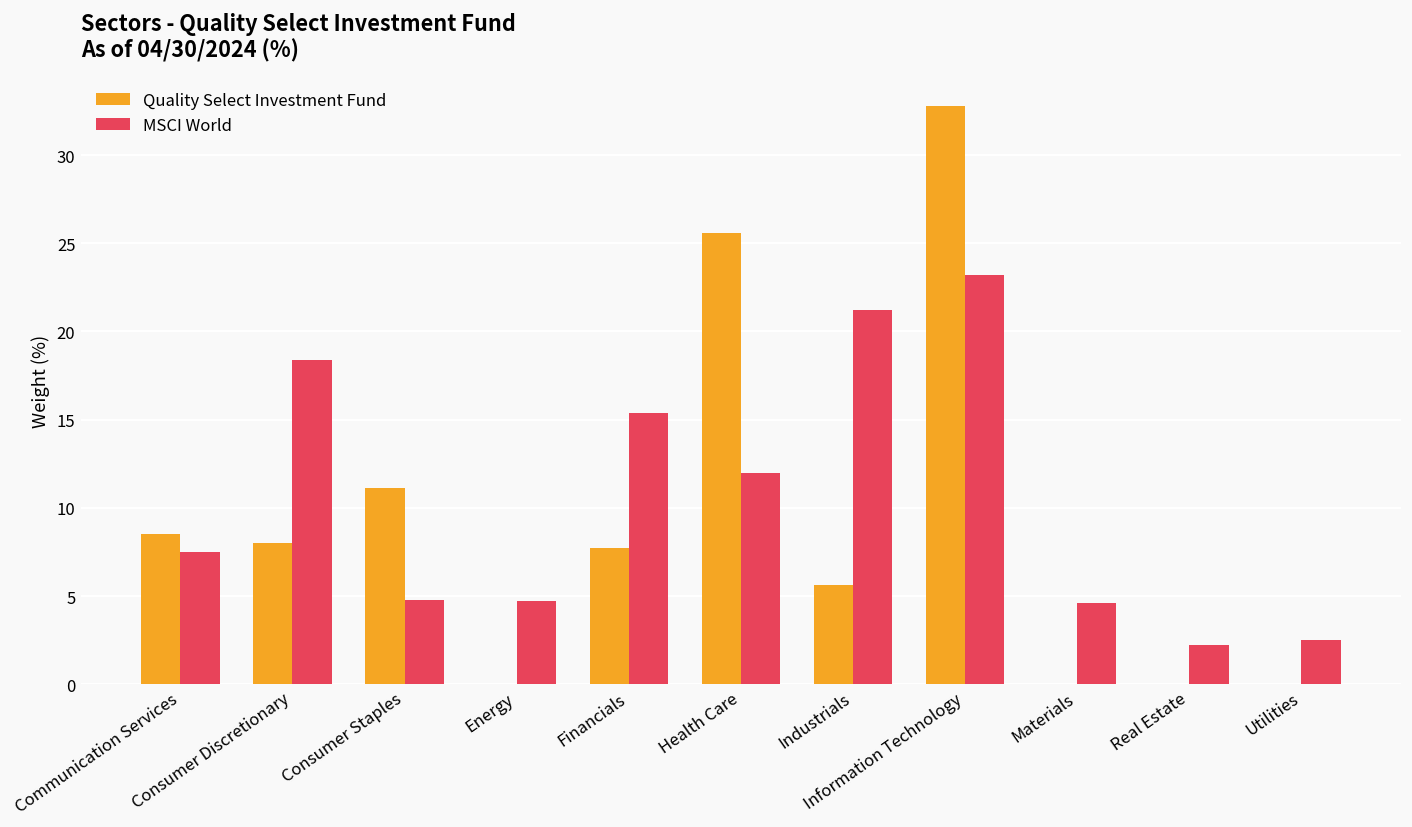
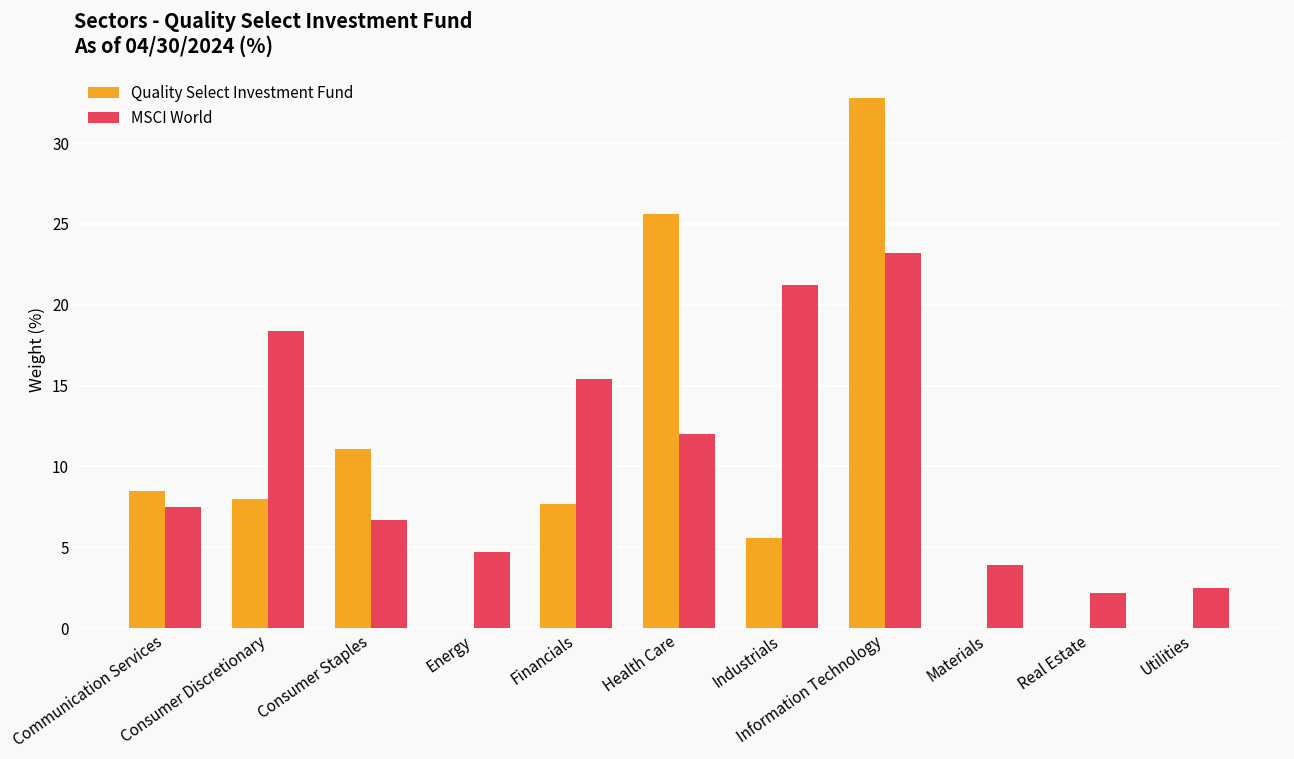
MSCI World, Consumer Staples: 4.8 -> 6.7
MSCI World, Materials: 4.6 -> 3.9
